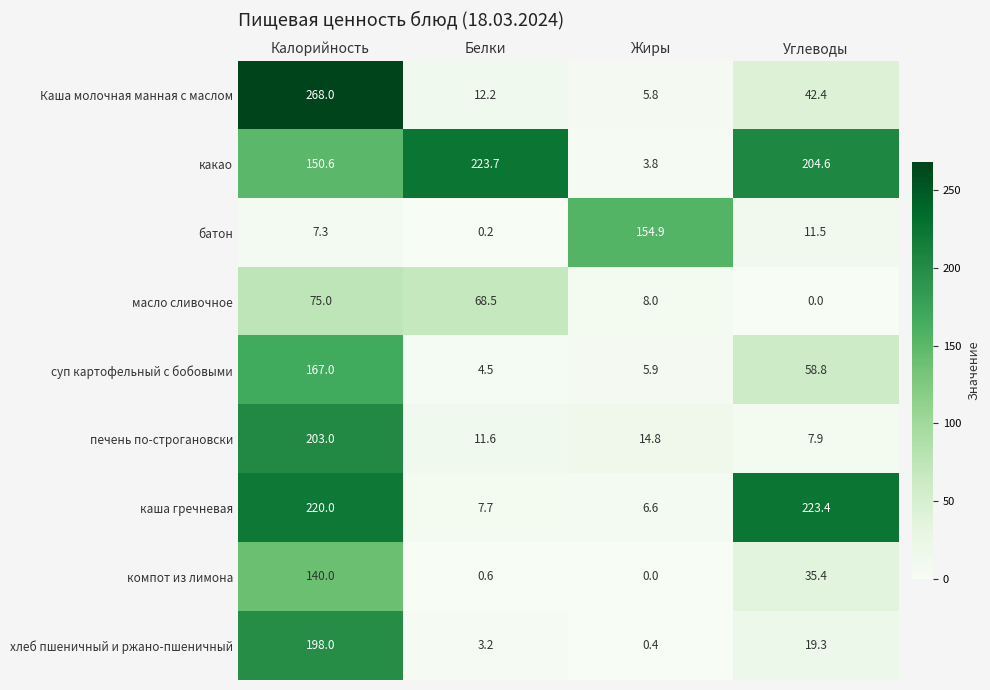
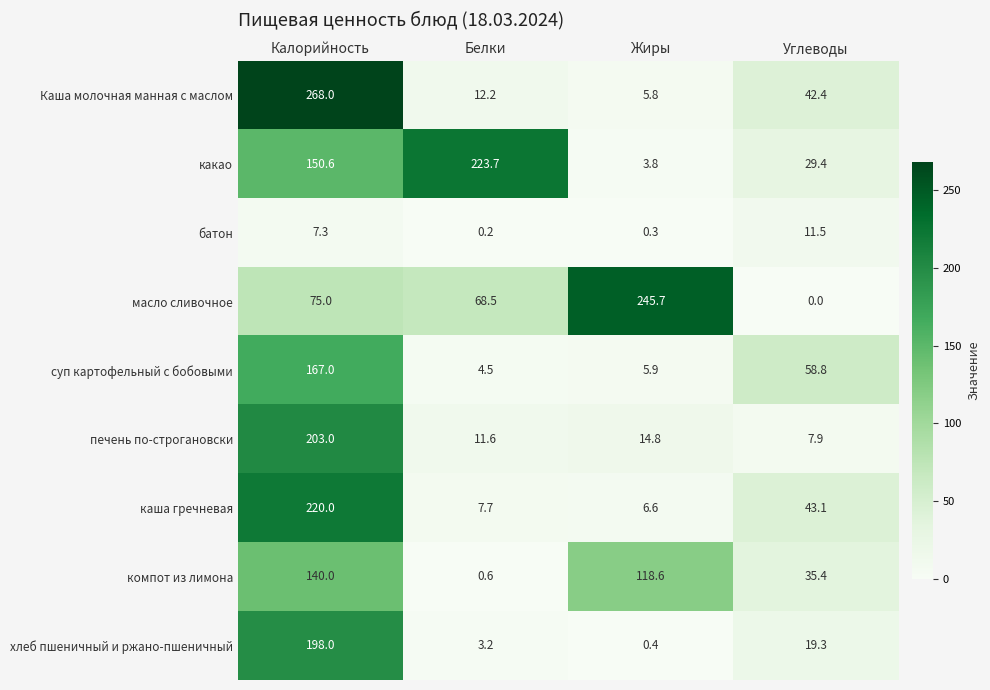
какао, Углеводы: 204.6 -> 29.4
батон, Жиры: 154.9 -> 0.3
масло сливочное, Жиры: 8.0 -> 245.7
каша гречневая, Углеводы: 223.4 -> 43.1
компот из лимона, Жиры: 0.0 -> 118.6
